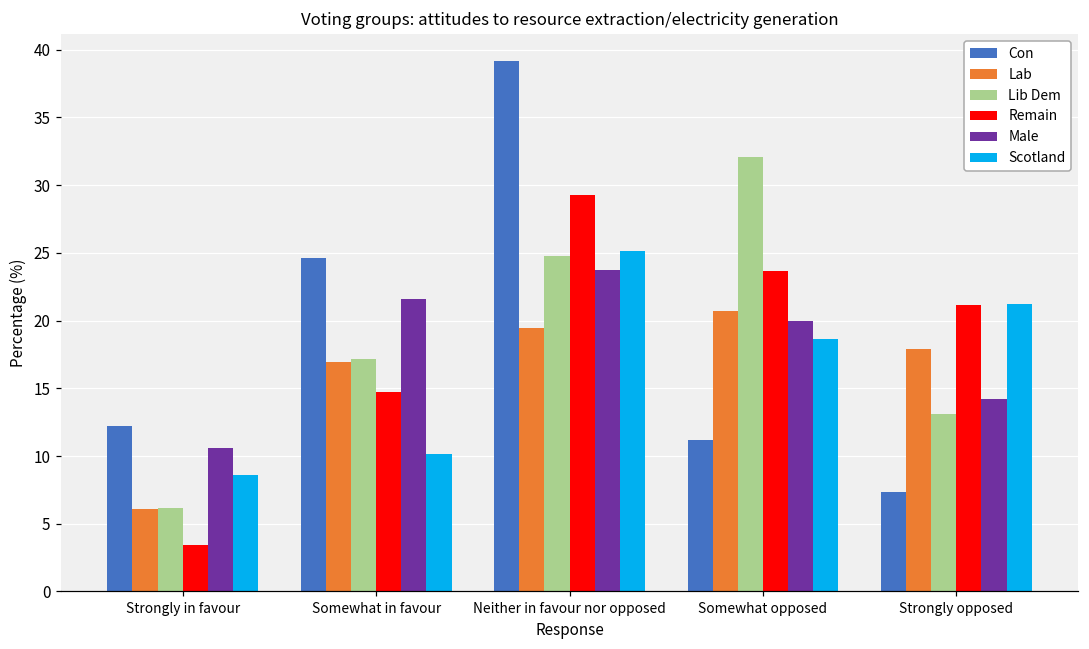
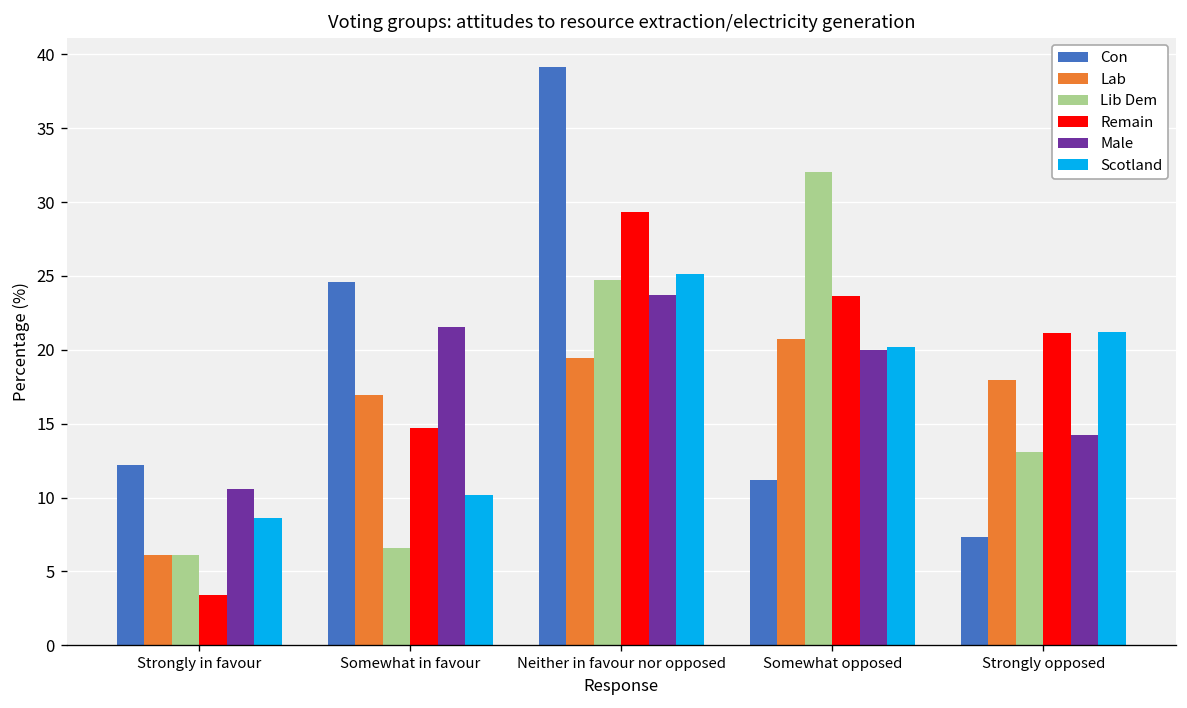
Lib Dem, Somewhat in favour: 17.2 -> 6.6
Scotland, Somewhat opposed: 18.7 -> 20.2
